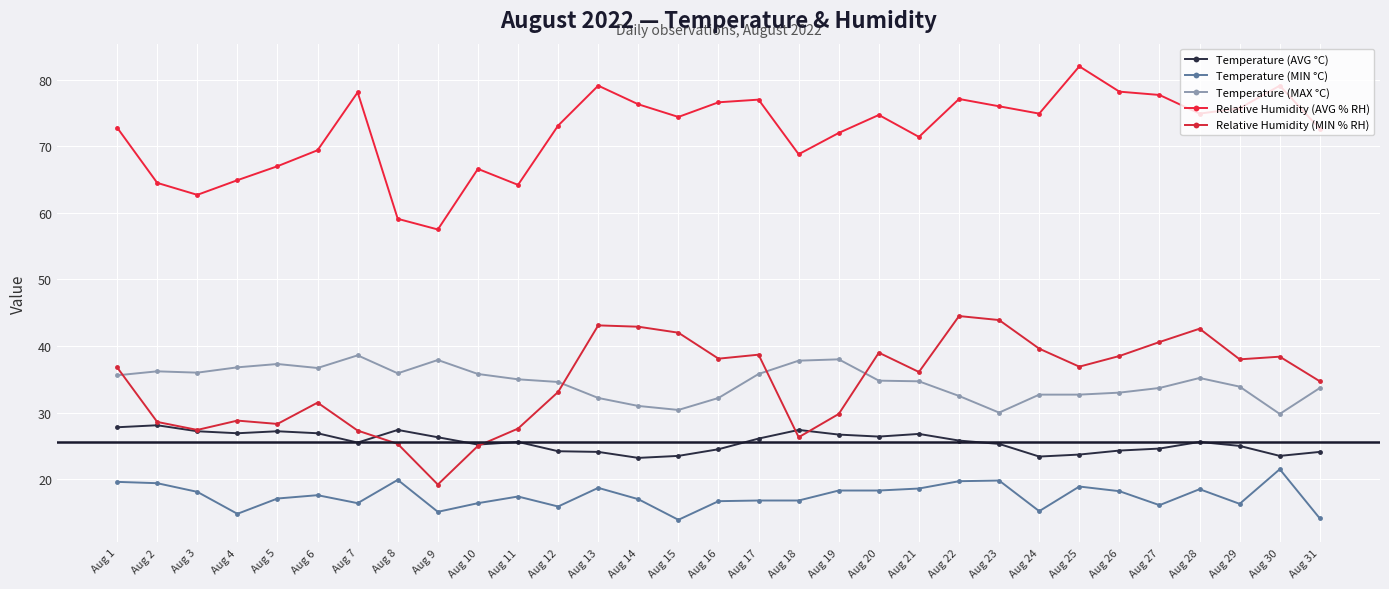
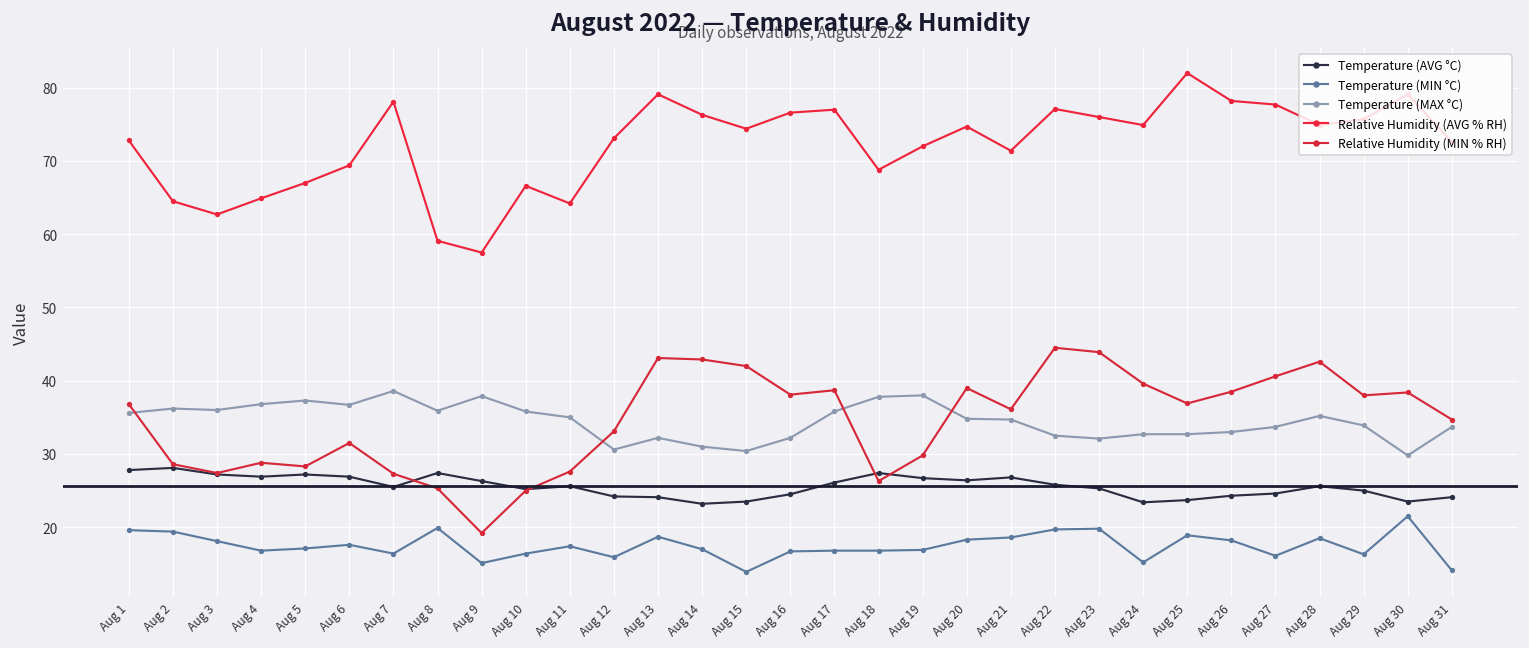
Temperature (MIN °C), Aug 4: 15 -> 17
Temperature (MAX °C), Aug 12: 35 -> 31
Temperature (MIN °C), Aug 19: 18 -> 17
Temperature (MAX °C), Aug 23: 30 -> 32
